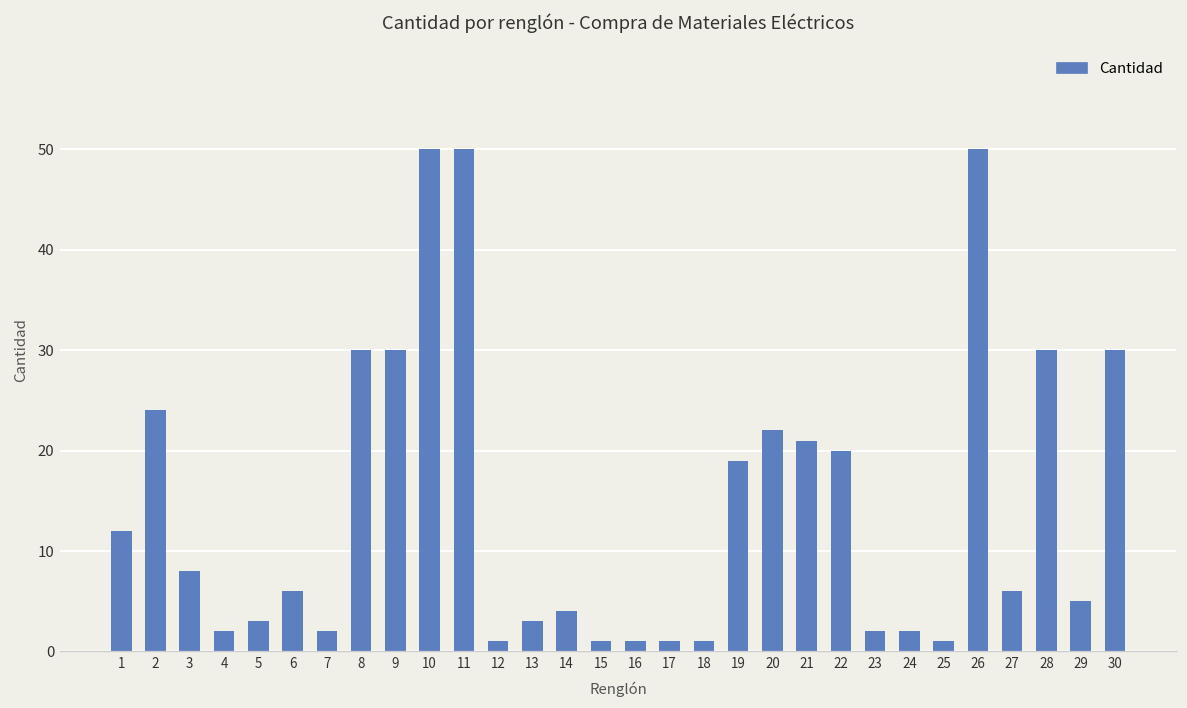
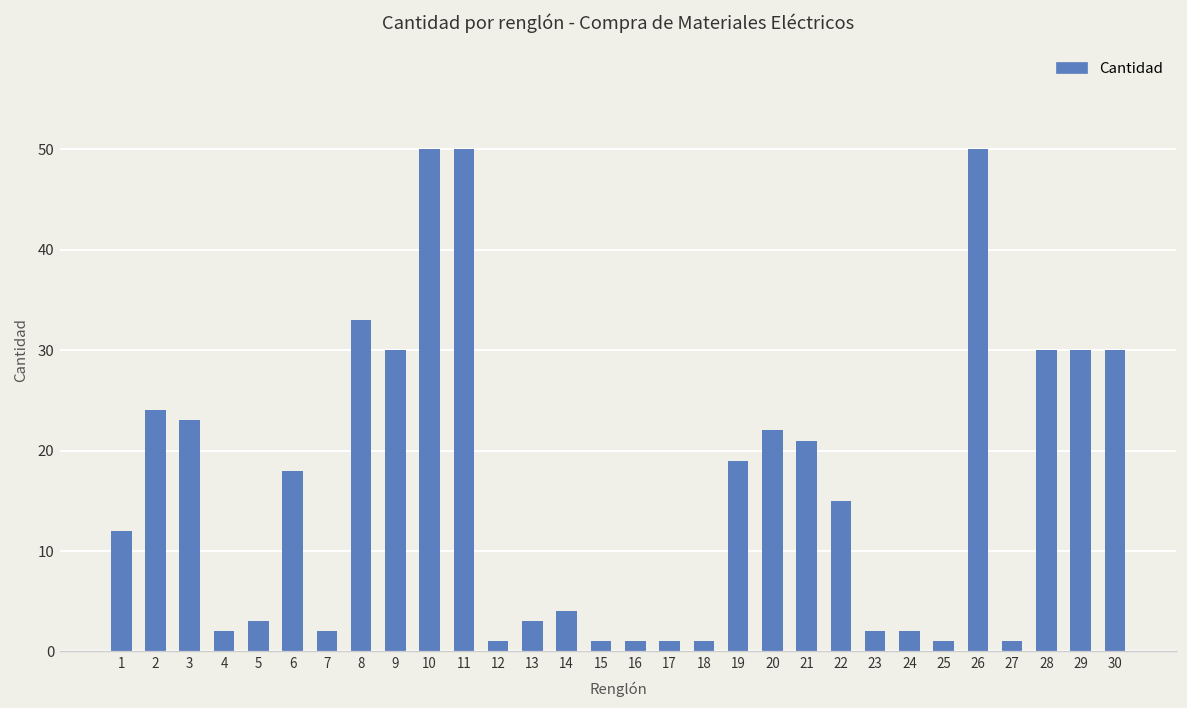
3: 8 -> 23
6: 6 -> 18
8: 30 -> 33
22: 20 -> 15
27: 6 -> 1
29: 5 -> 30
